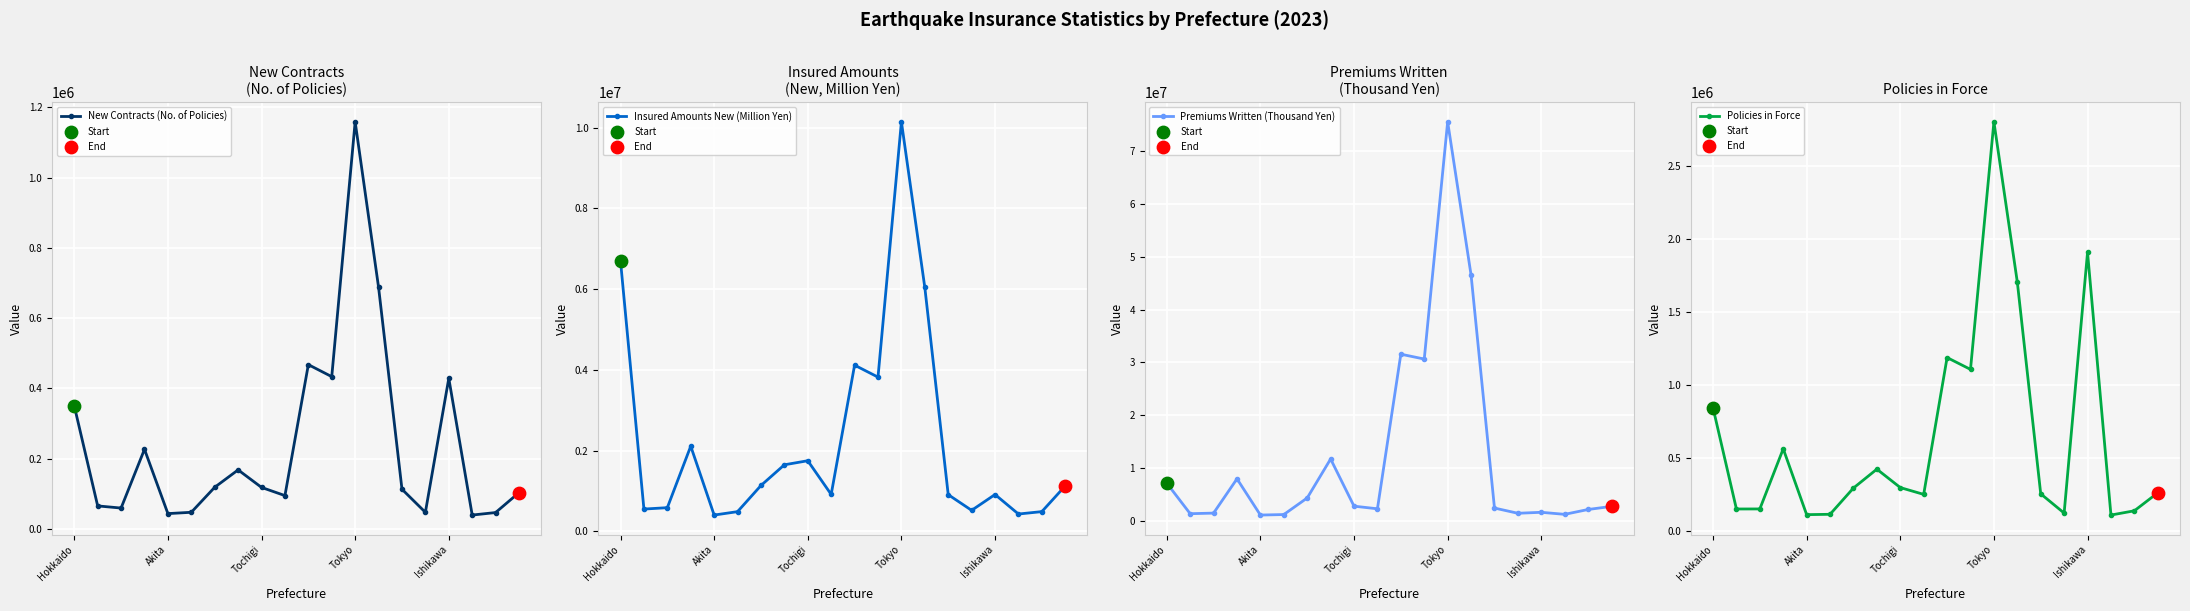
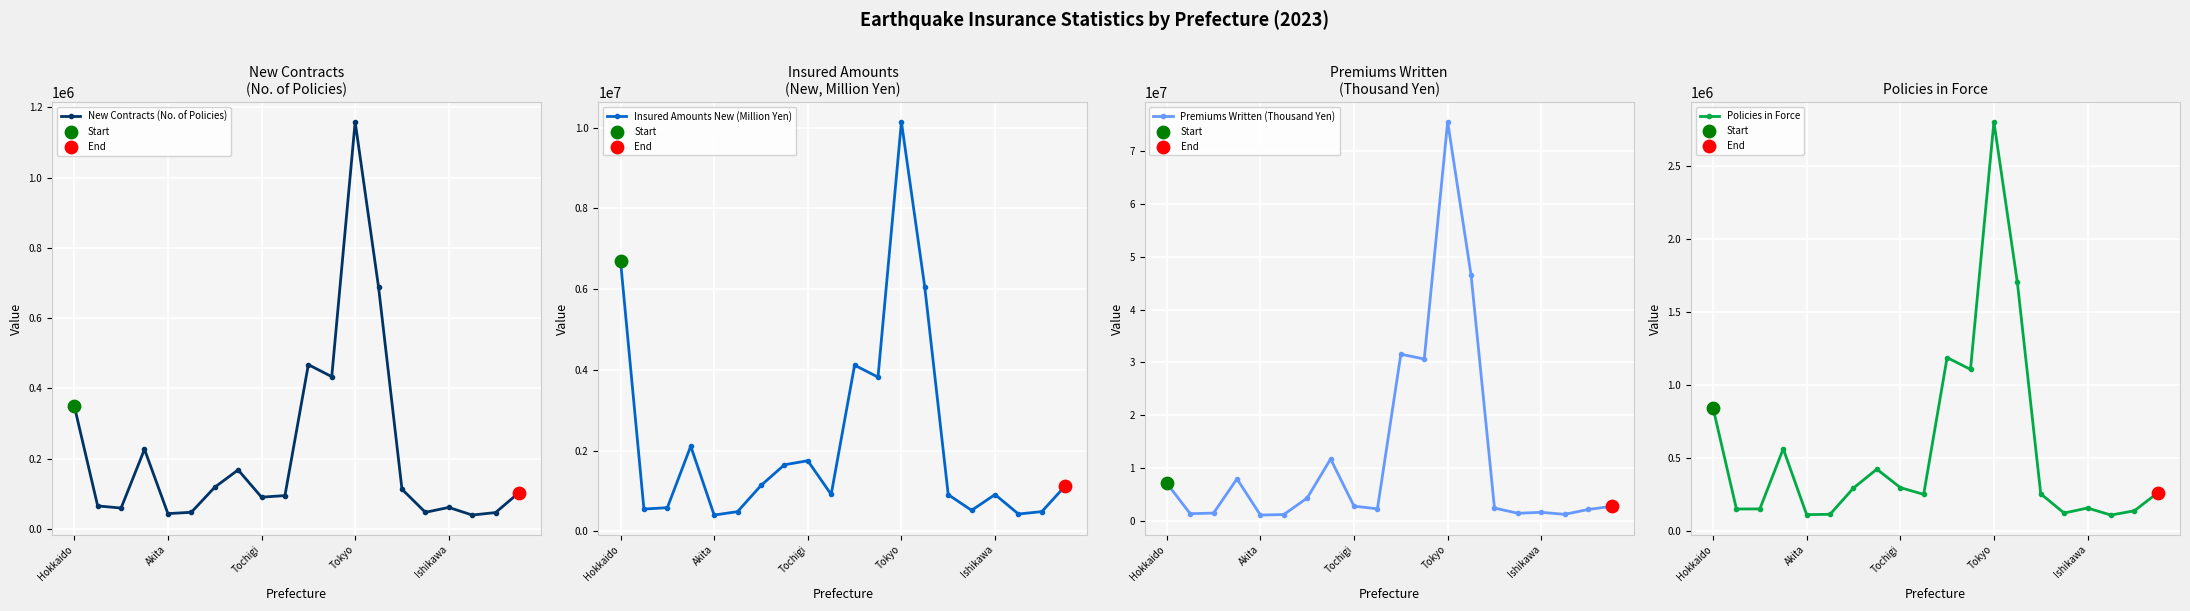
New Contracts (No. of Policies), New Contracts (No. of Policies), Tochigi: 120000 -> 90000
New Contracts (No. of Policies), New Contracts (No. of Policies), Ishikawa: 430000 -> 60000
Policies in Force, Policies in Force, Ishikawa: 1910000 -> 160000
